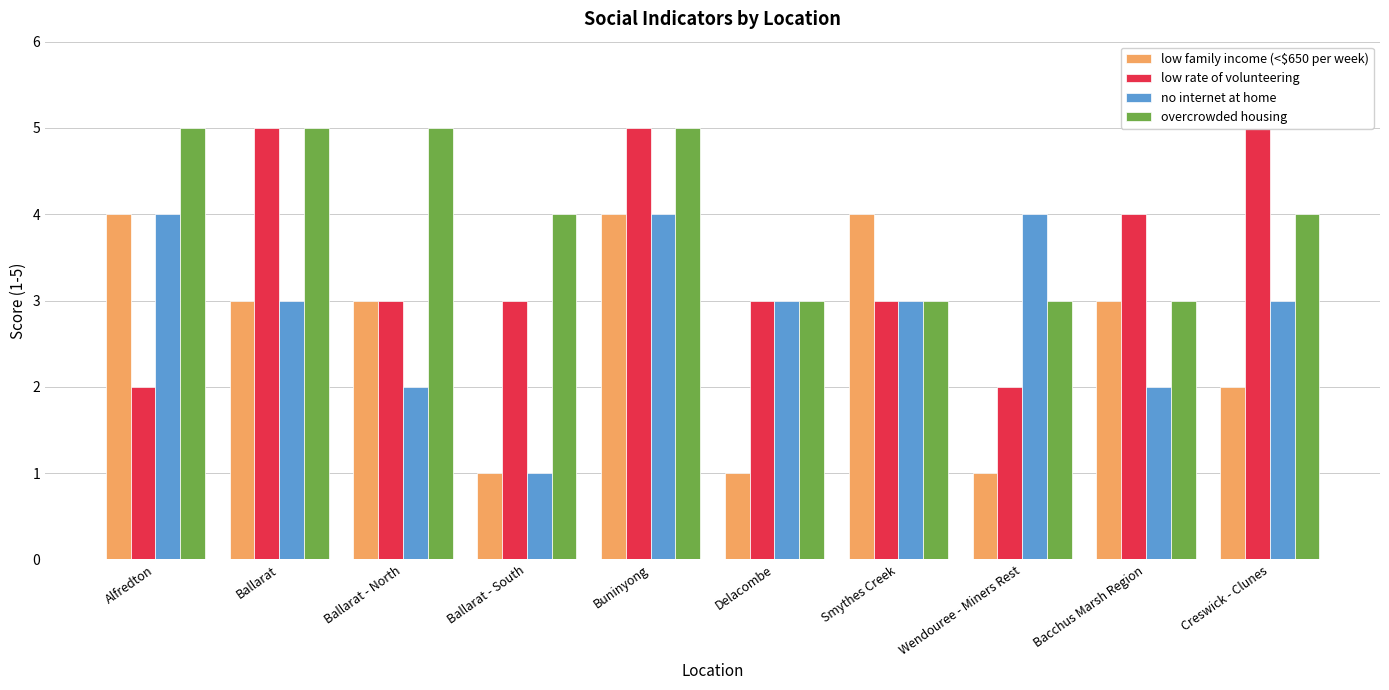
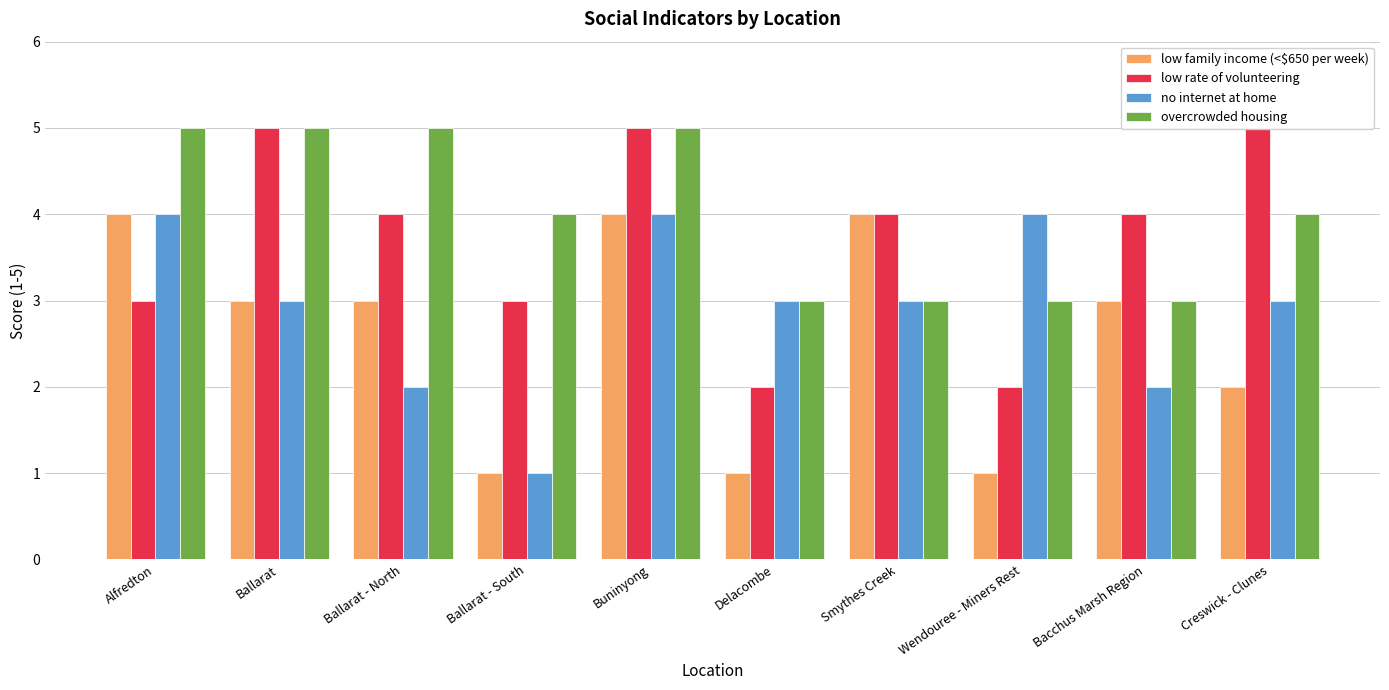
low rate of volunteering, Alfredton: 2 -> 3
low rate of volunteering, Ballarat - North: 3 -> 4
low rate of volunteering, Delacombe: 3 -> 2
low rate of volunteering, Smythes Creek: 3 -> 4
